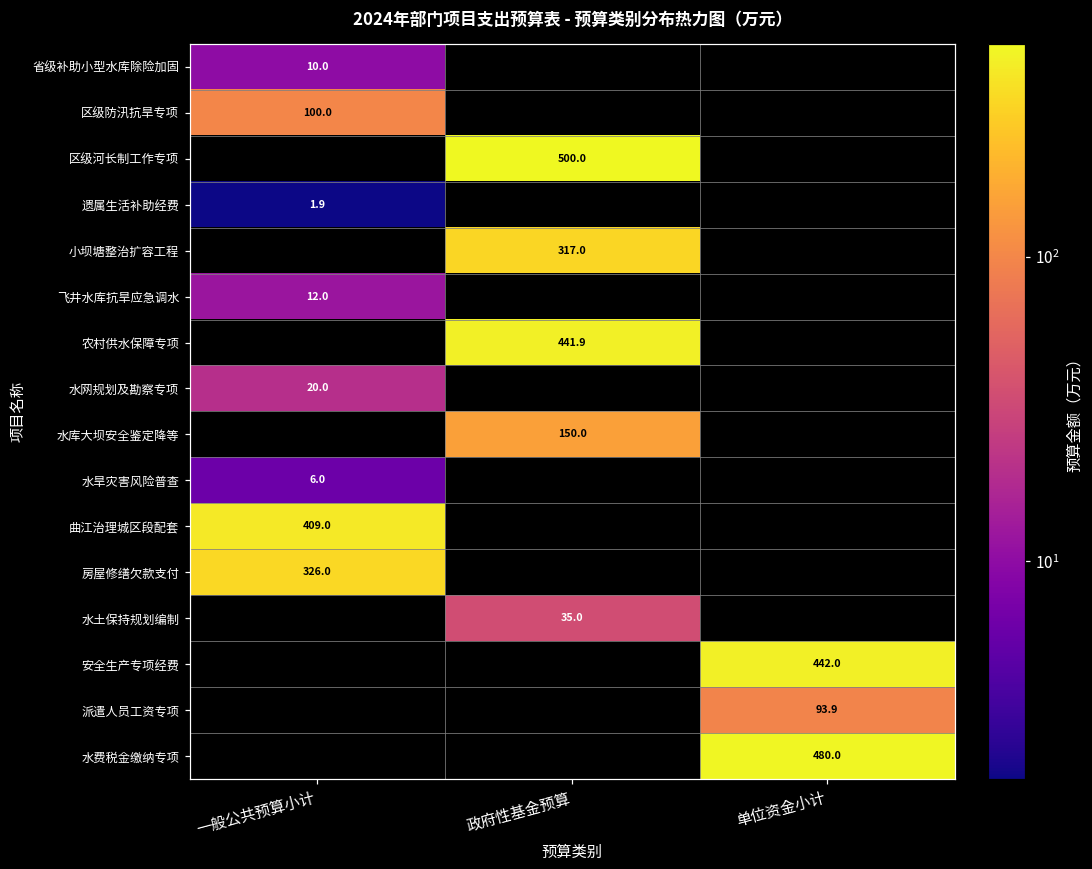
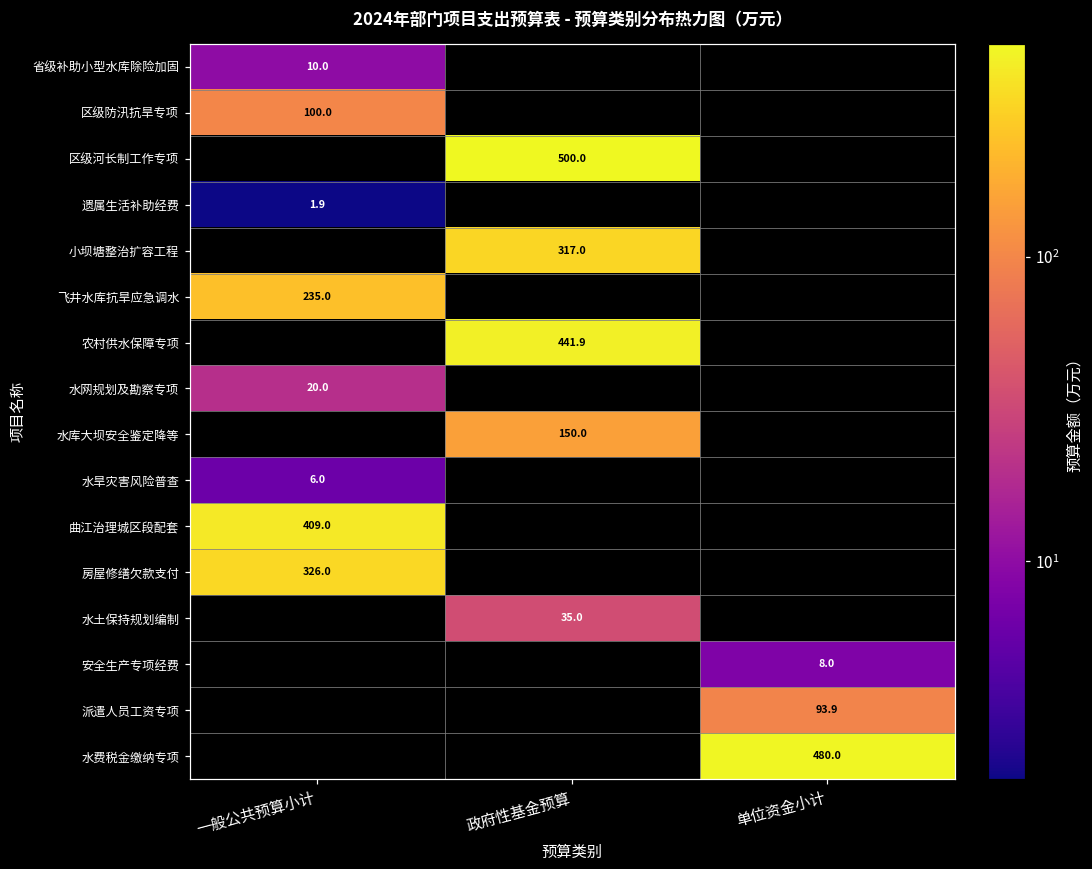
飞井水库抗旱应急调水, 一般公共预算小计: 12.0 -> 235.0
安全生产专项经费, 单位资金小计: 442.0 -> 8.0
